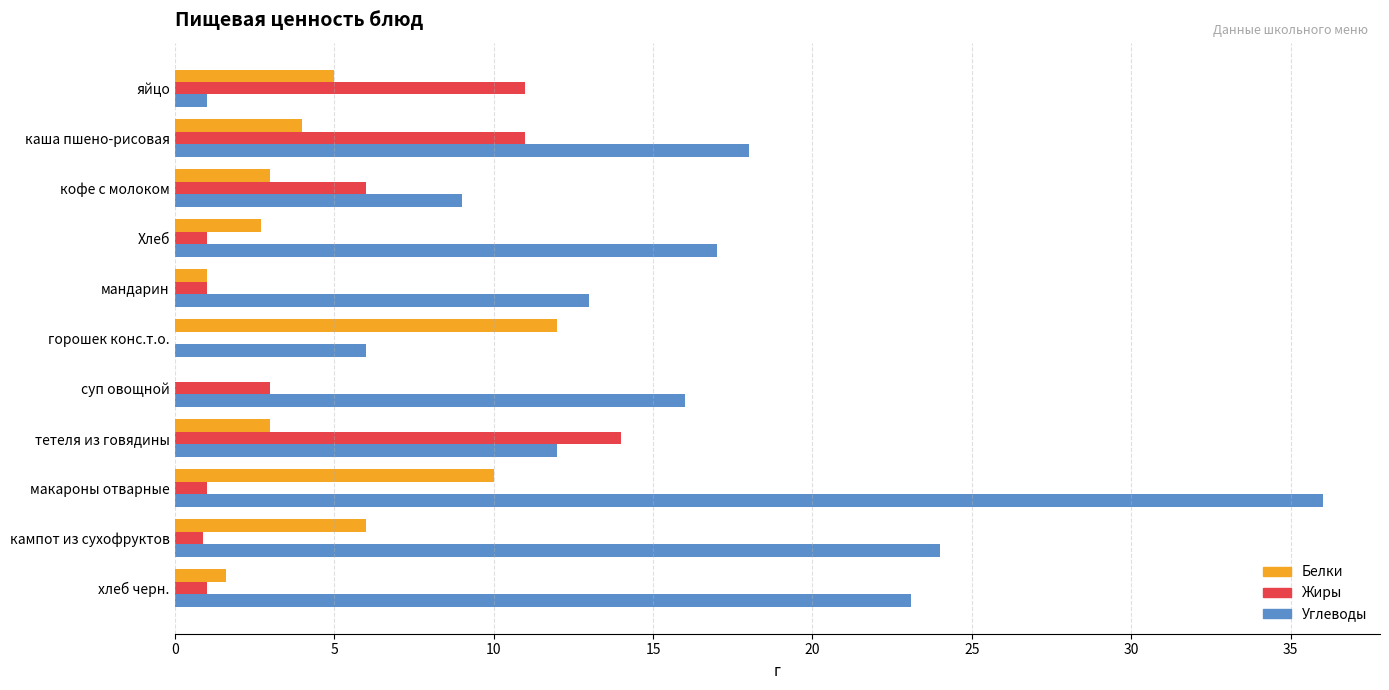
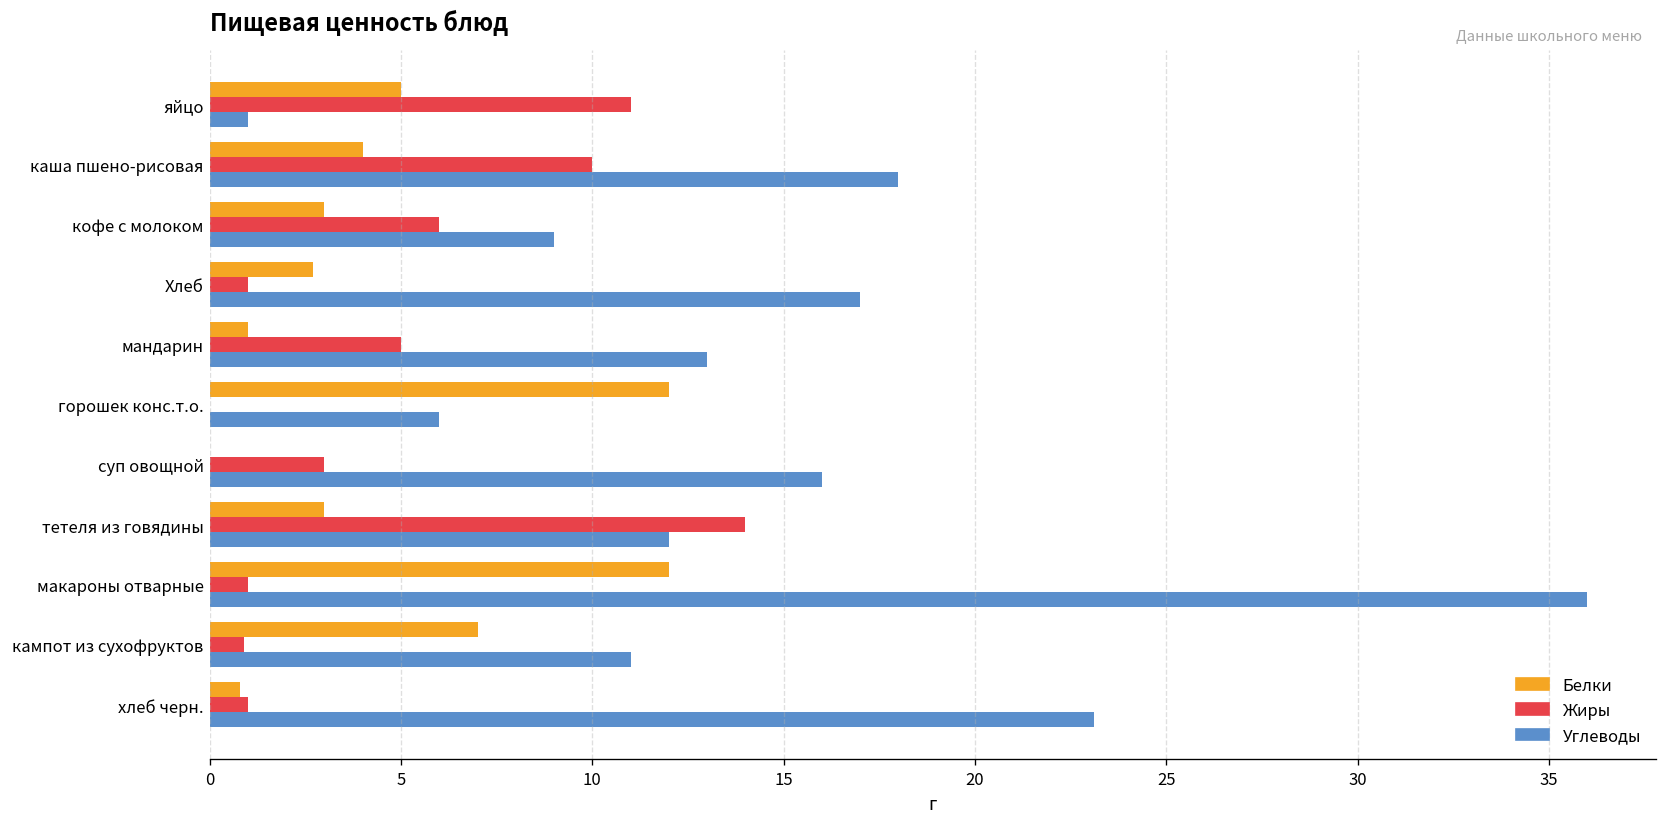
Жиры, каша пшено-рисовая: 11 -> 10
Жиры, мандарин: 1 -> 5
Белки, макароны отварные: 10 -> 12
Белки, кампот из сухофруктов: 6 -> 7
Углеводы, кампот из сухофруктов: 24 -> 11
Белки, хлеб черн.: 1.6 -> 0.8
